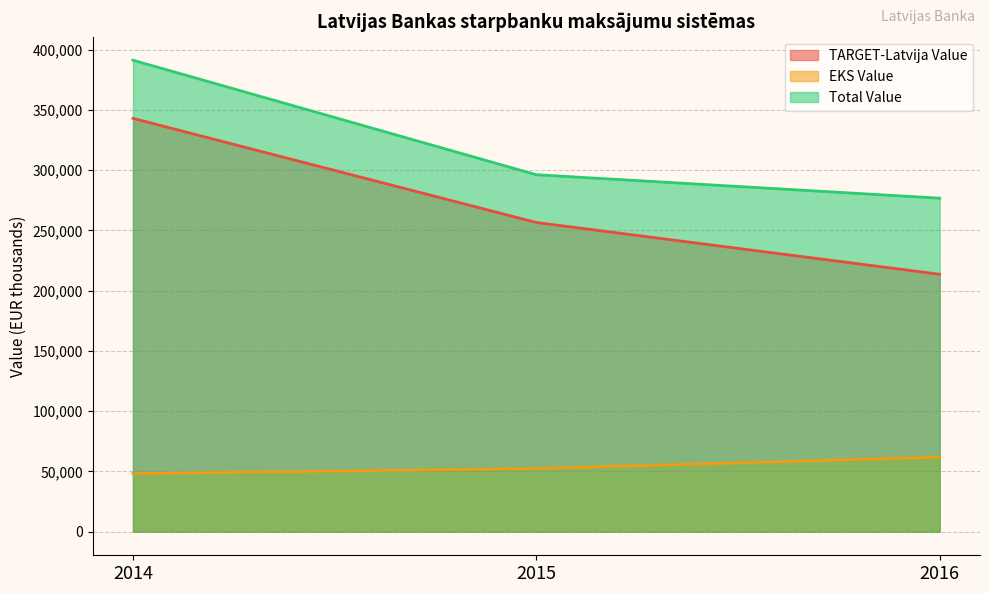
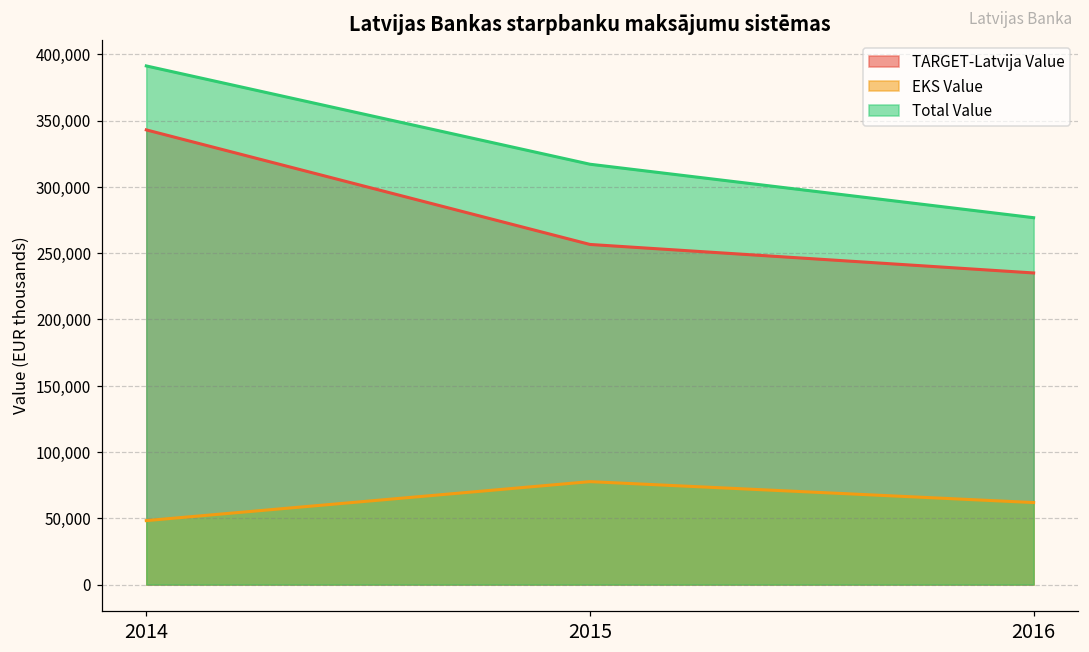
EKS Value, 2015: 52,000 -> 78,000
Total Value, 2015: 296,000 -> 317,000
TARGET-Latvija Value, 2016: 214,000 -> 235,000
